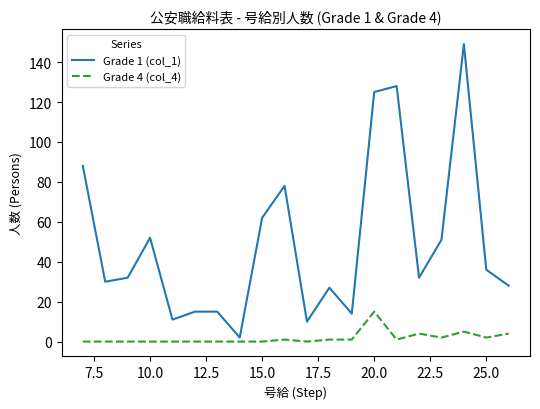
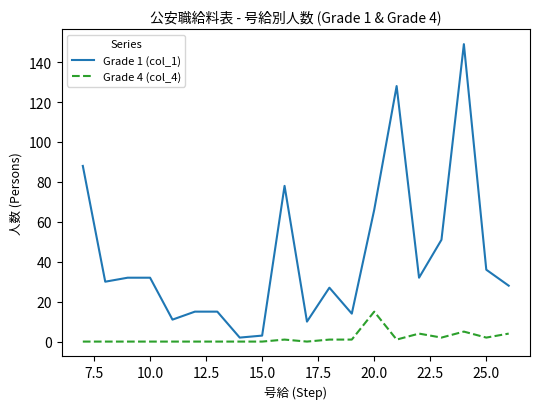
Grade 1 (col_1), 10.0: 52 -> 32
Grade 1 (col_1), 15.0: 62 -> 3
Grade 1 (col_1), 20.0: 125 -> 66
